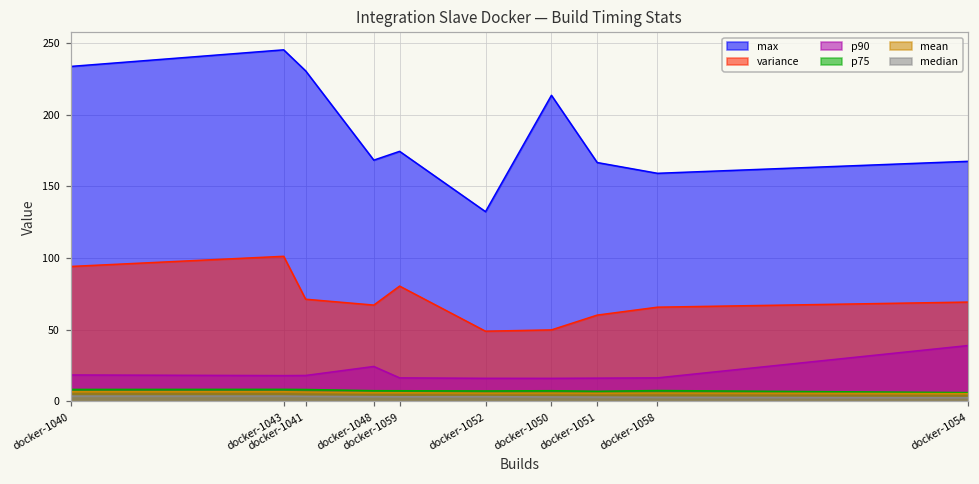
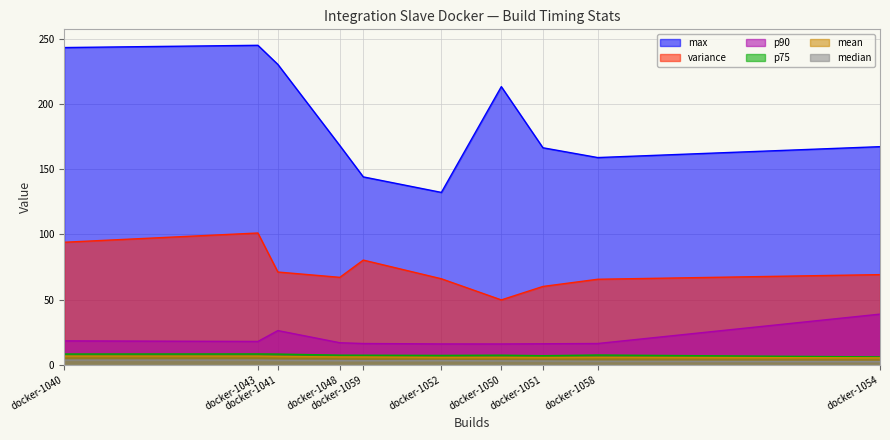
max, docker-1040: 234 -> 244
p90, docker-1041: 18 -> 26
p90, docker-1048: 24 -> 17
max, docker-1059: 174 -> 144
variance, docker-1052: 49 -> 66
